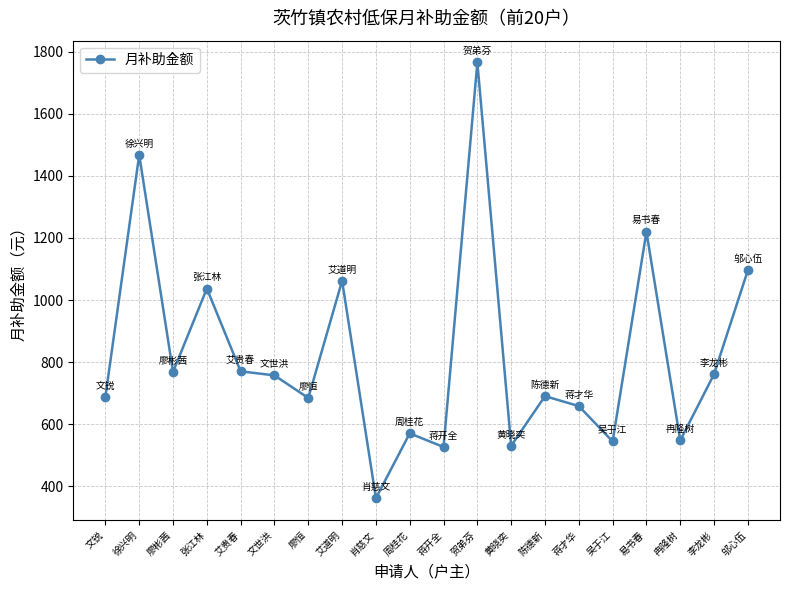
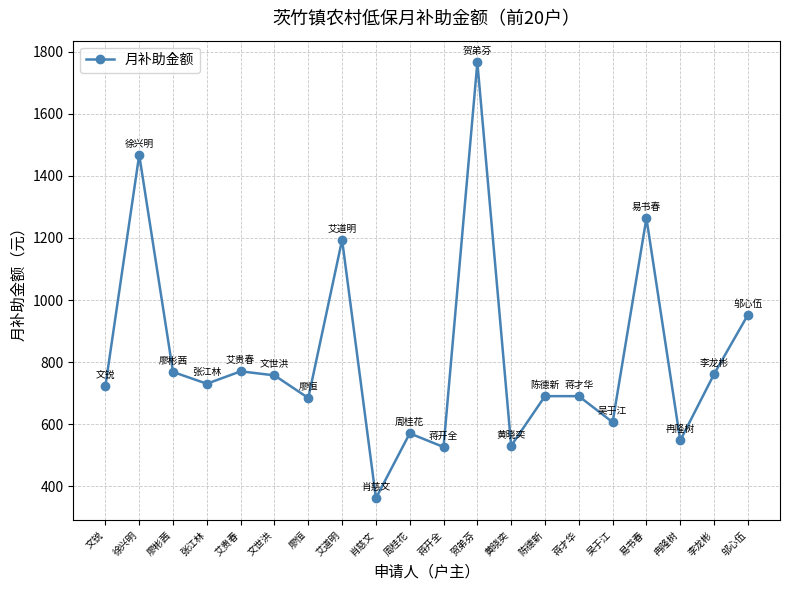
文锐: 690 -> 720
张江林: 1040 -> 730
艾道明: 1060 -> 1190
蒋才华: 660 -> 690
吴于江: 540 -> 610
易书春: 1220 -> 1260
邬心伍: 1100 -> 950
